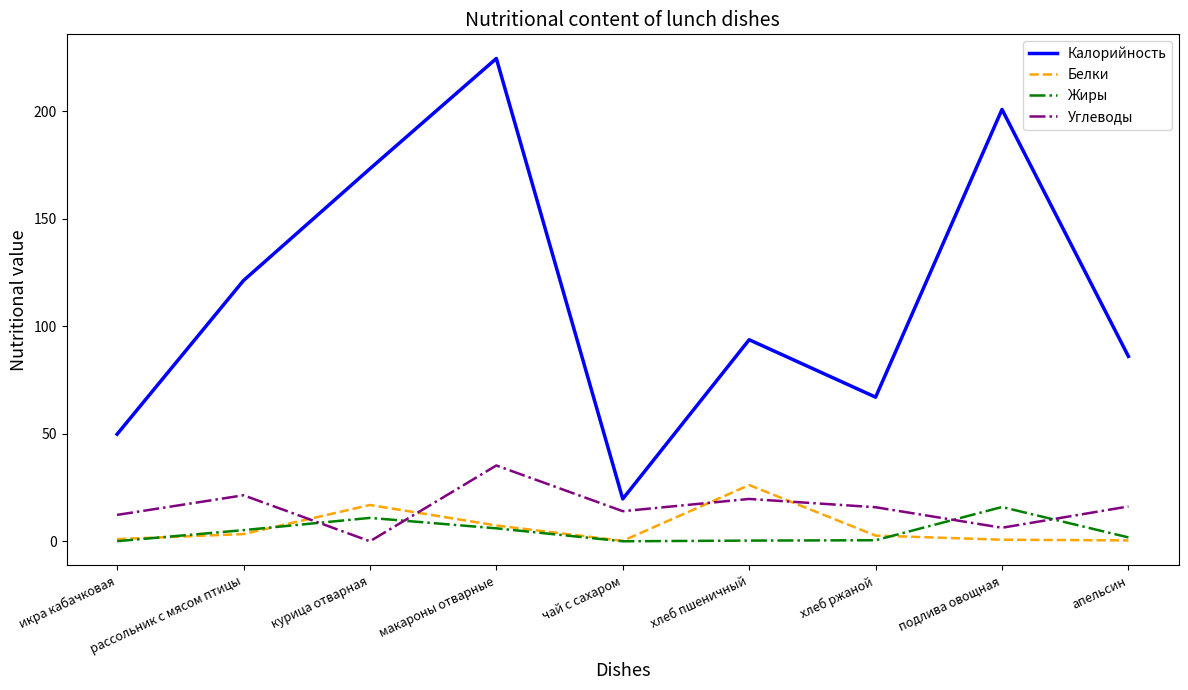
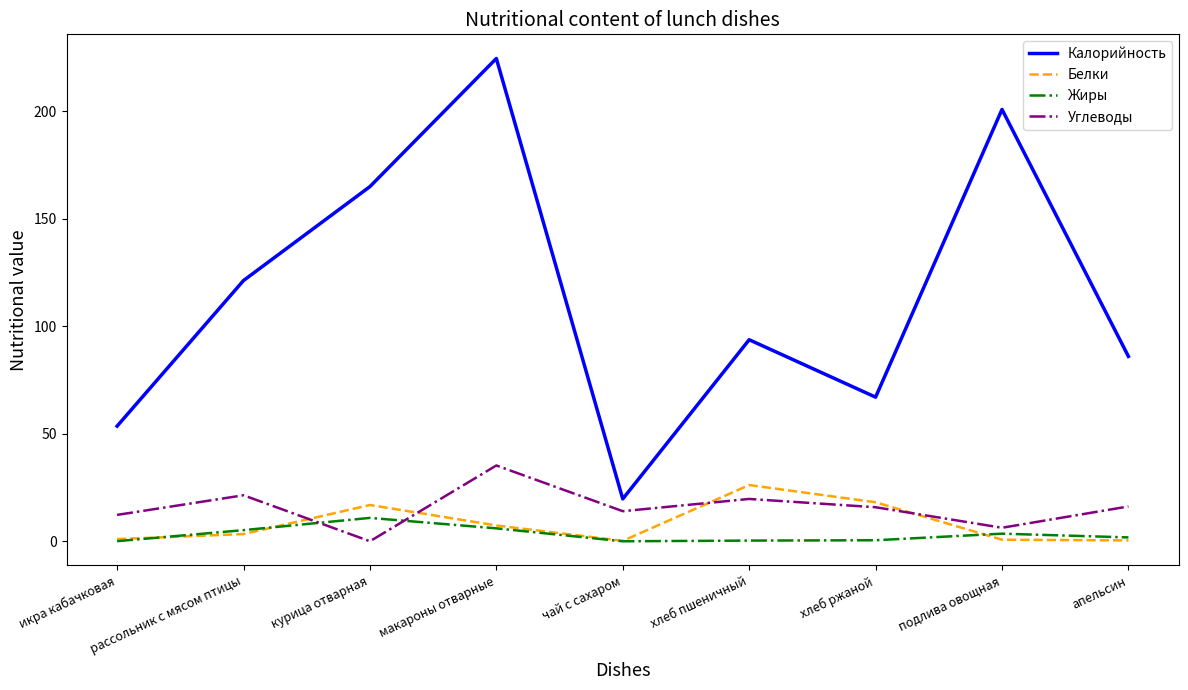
Калорийность, икра кабачковая: 50 -> 54
Калорийность, курица отварная: 173 -> 165
Белки, хлеб ржаной: 3 -> 18
Жиры, подлива овощная: 16 -> 4
